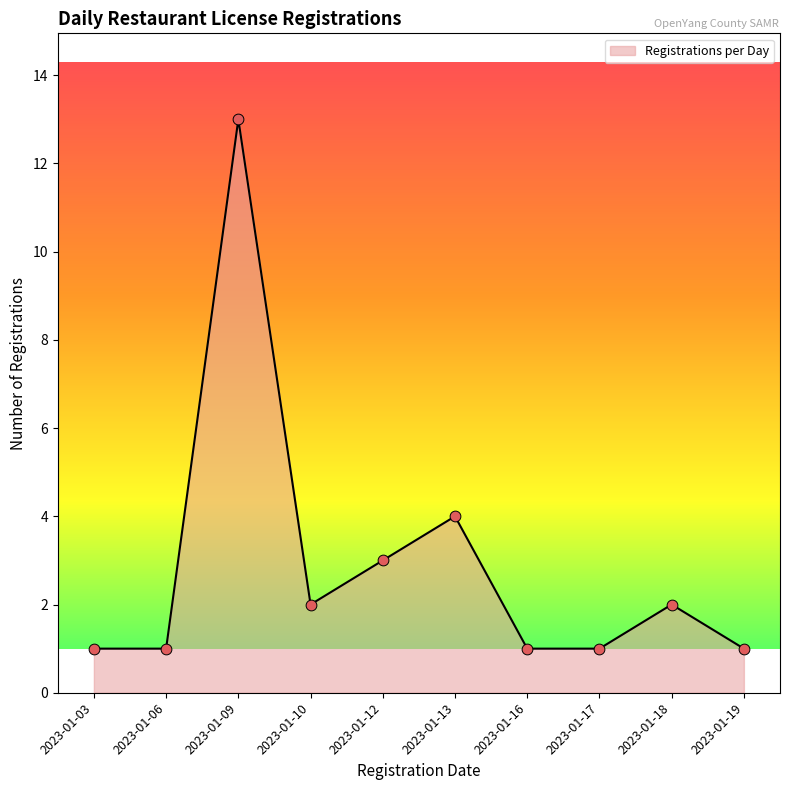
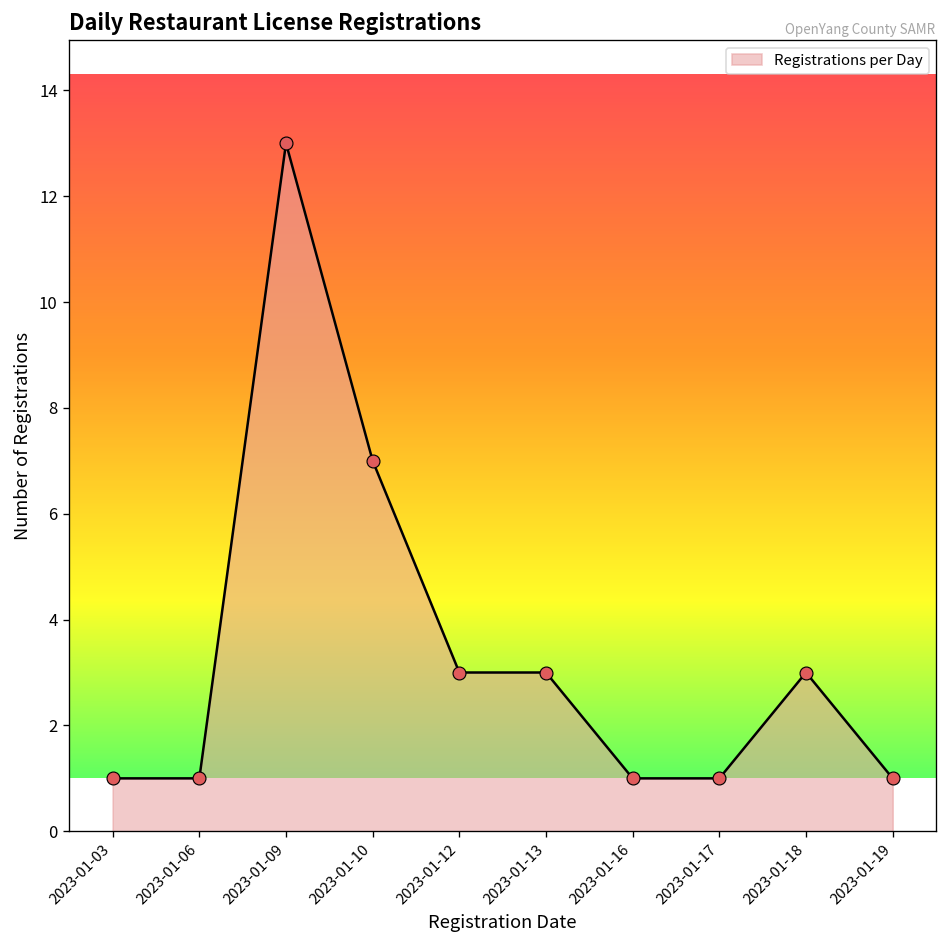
2023-01-10: 2 -> 7
2023-01-13: 4 -> 3
2023-01-18: 2 -> 3
